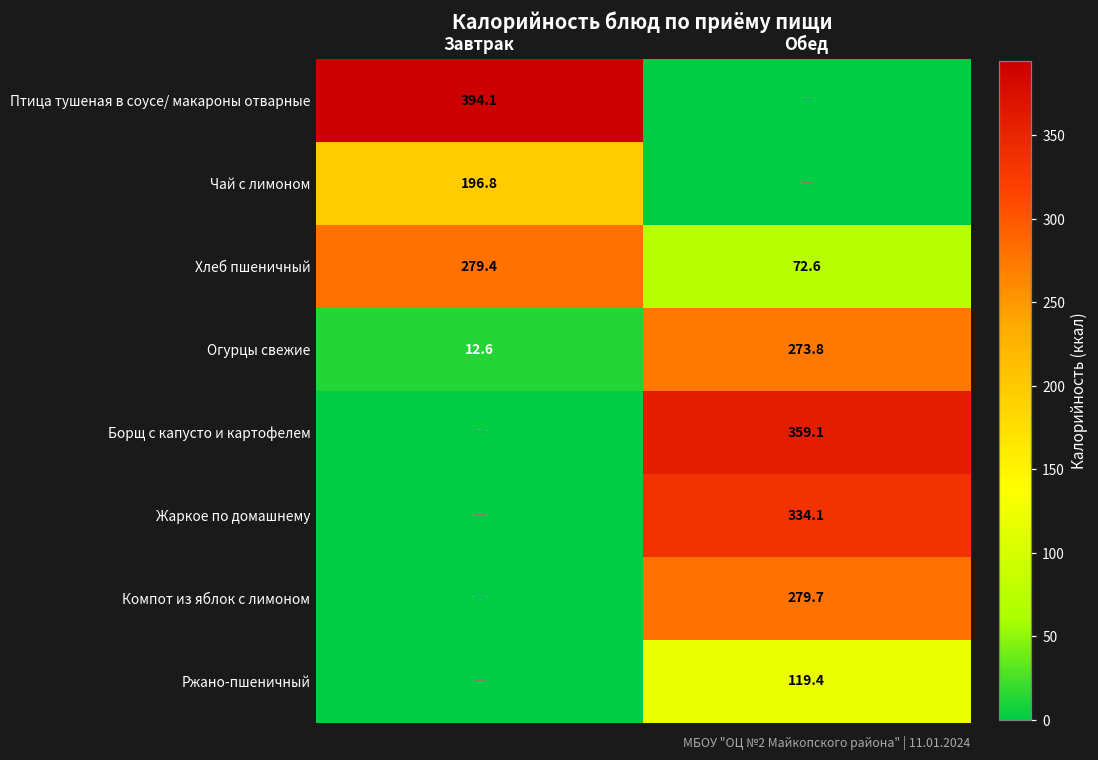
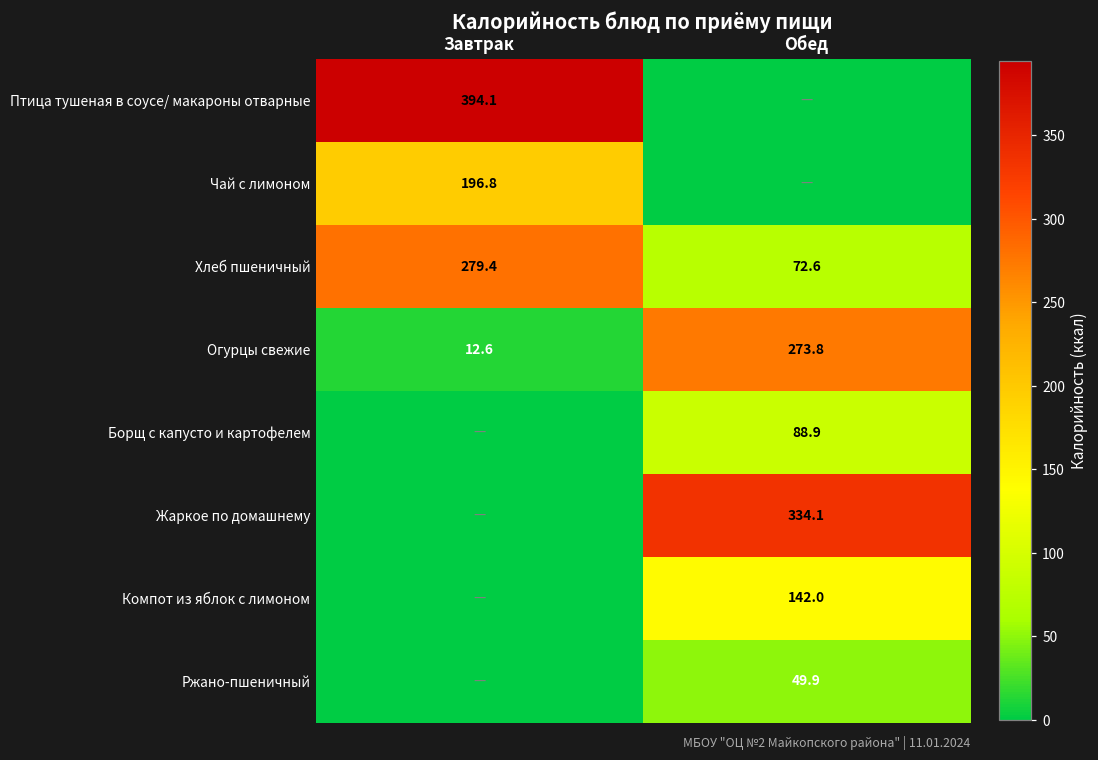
Борщ с капусто и картофелем, Обед: 359.1 -> 88.9
Компот из яблок с лимоном, Обед: 279.7 -> 142.0
Ржано-пшеничный, Обед: 119.4 -> 49.9
